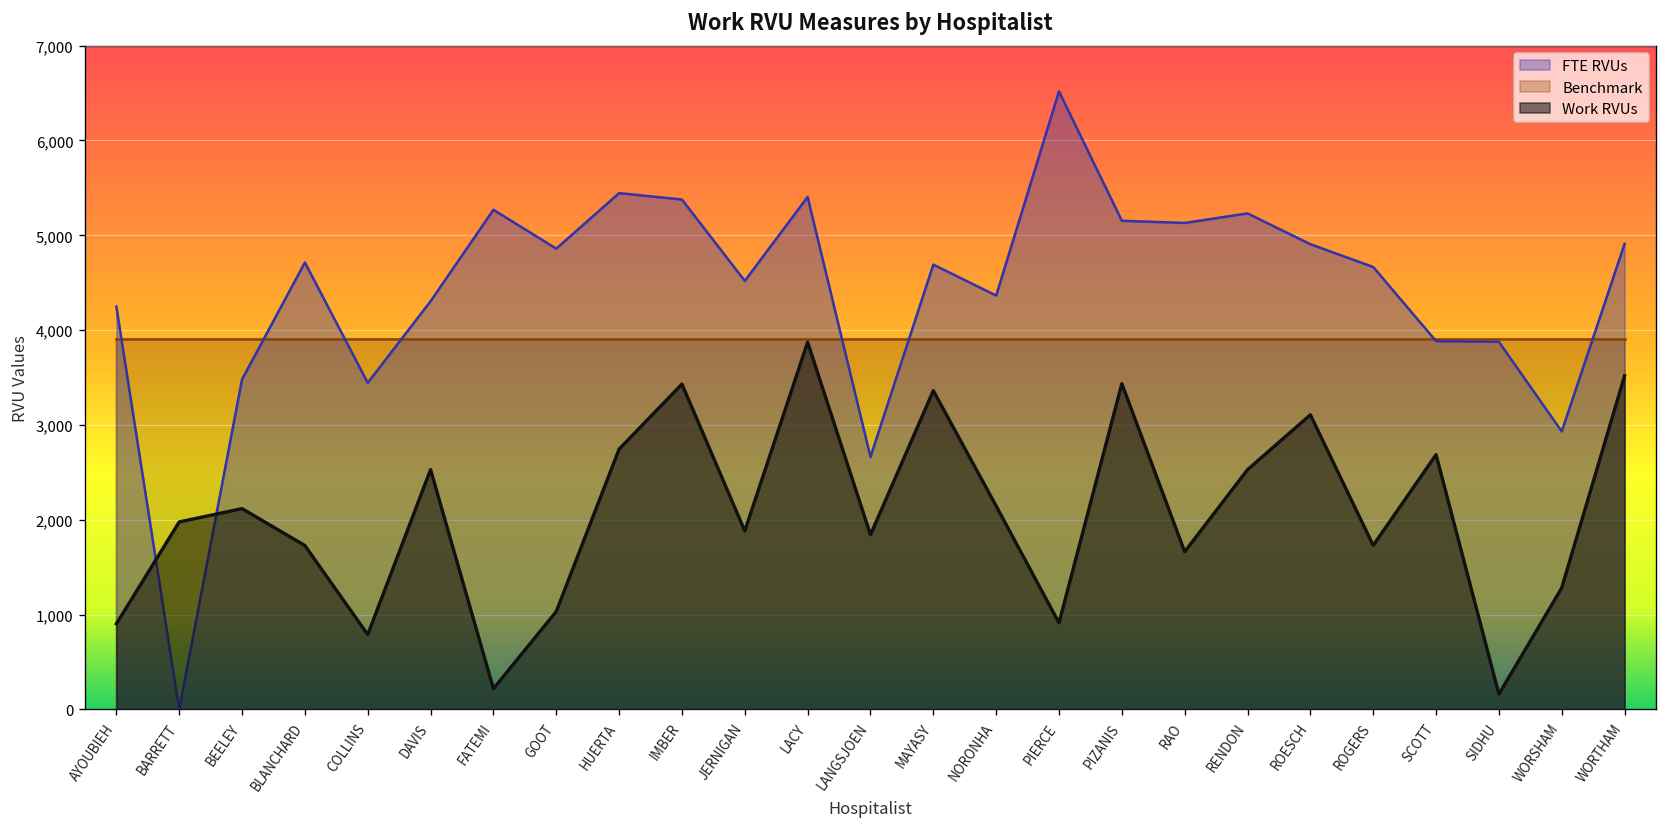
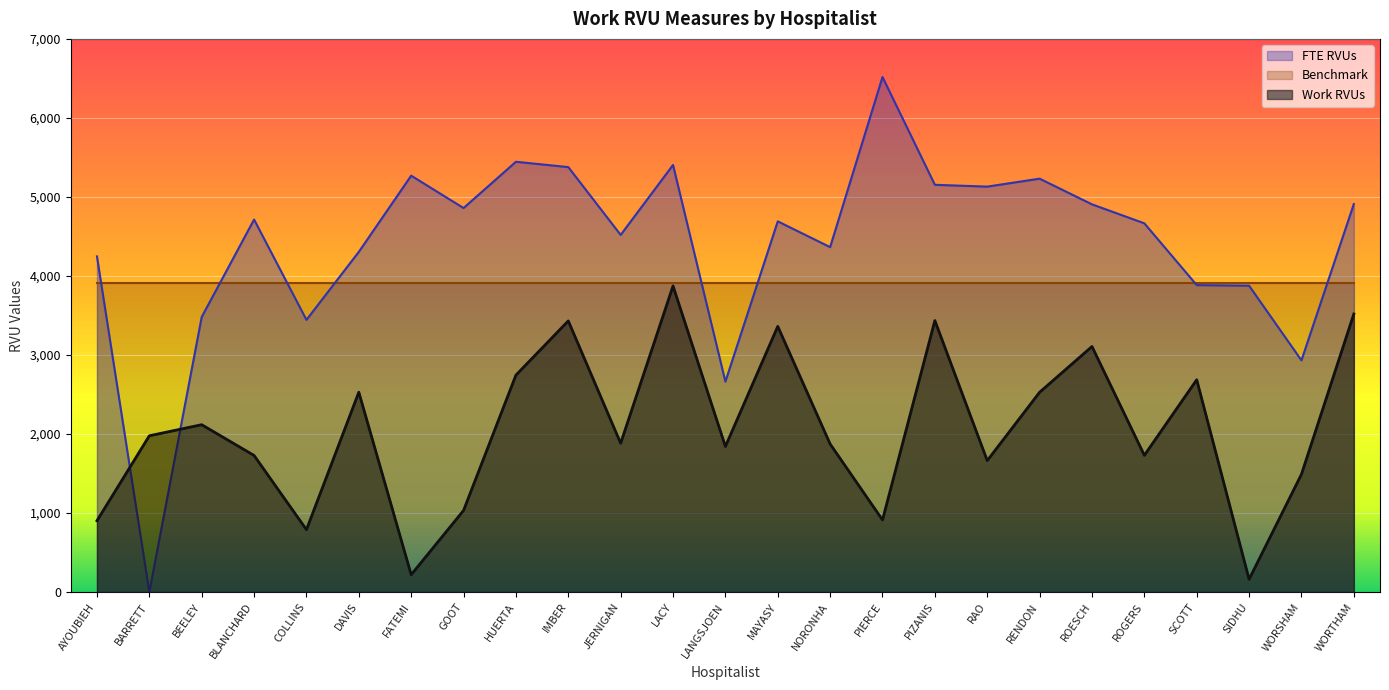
Work RVUs, NORONHA: 2,100 -> 1,900
Work RVUs, WORSHAM: 1,300 -> 1,500
